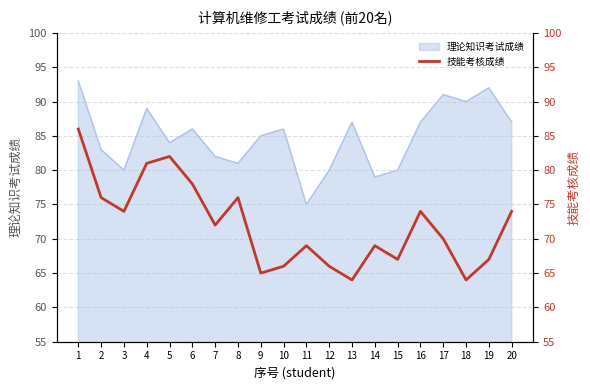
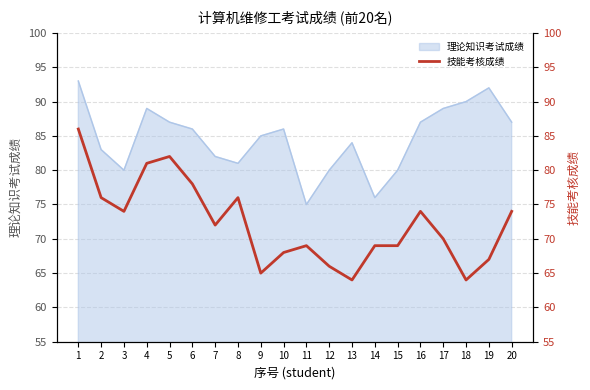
理论知识考试成绩, 5: 84 -> 87
理论知识考试成绩, 13: 87 -> 84
理论知识考试成绩, 14: 79 -> 76
理论知识考试成绩, 17: 91 -> 89
技能考核成绩, 10: 66 -> 68
技能考核成绩, 15: 67 -> 69
